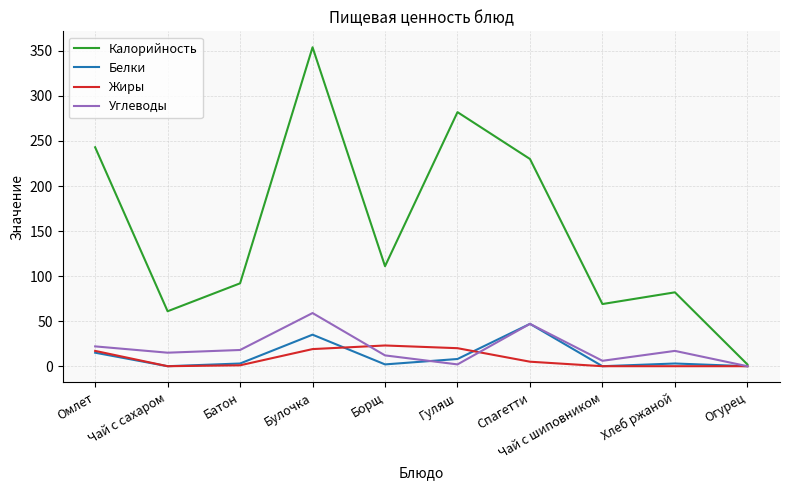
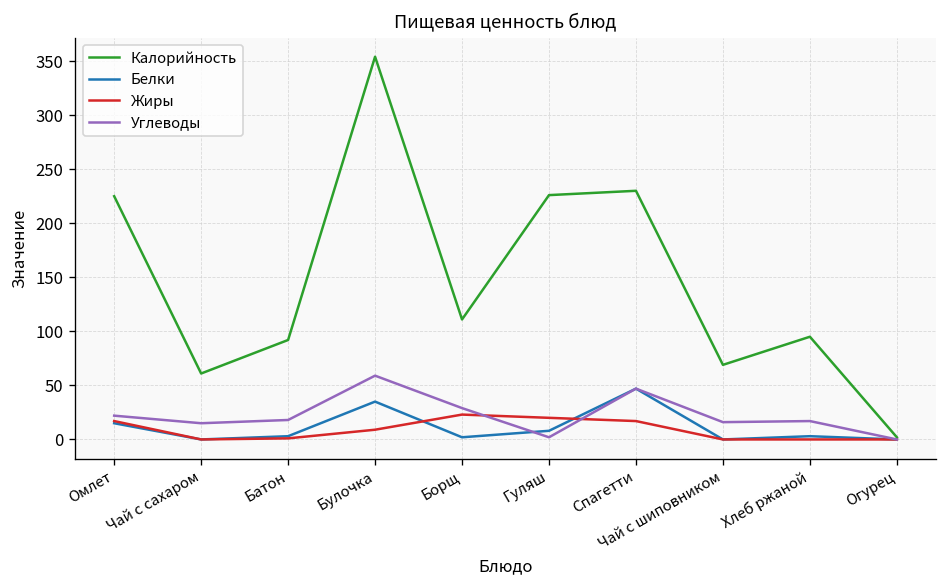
Калорийность, Омлет: 240 -> 230
Жиры, Булочка: 20 -> 10
Углеводы, Борщ: 10 -> 30
Калорийность, Гуляш: 280 -> 230
Жиры, Спагетти: 10 -> 20
Углеводы, Чай с шиповником: 10 -> 20
Калорийность, Хлеб ржаной: 80 -> 100
